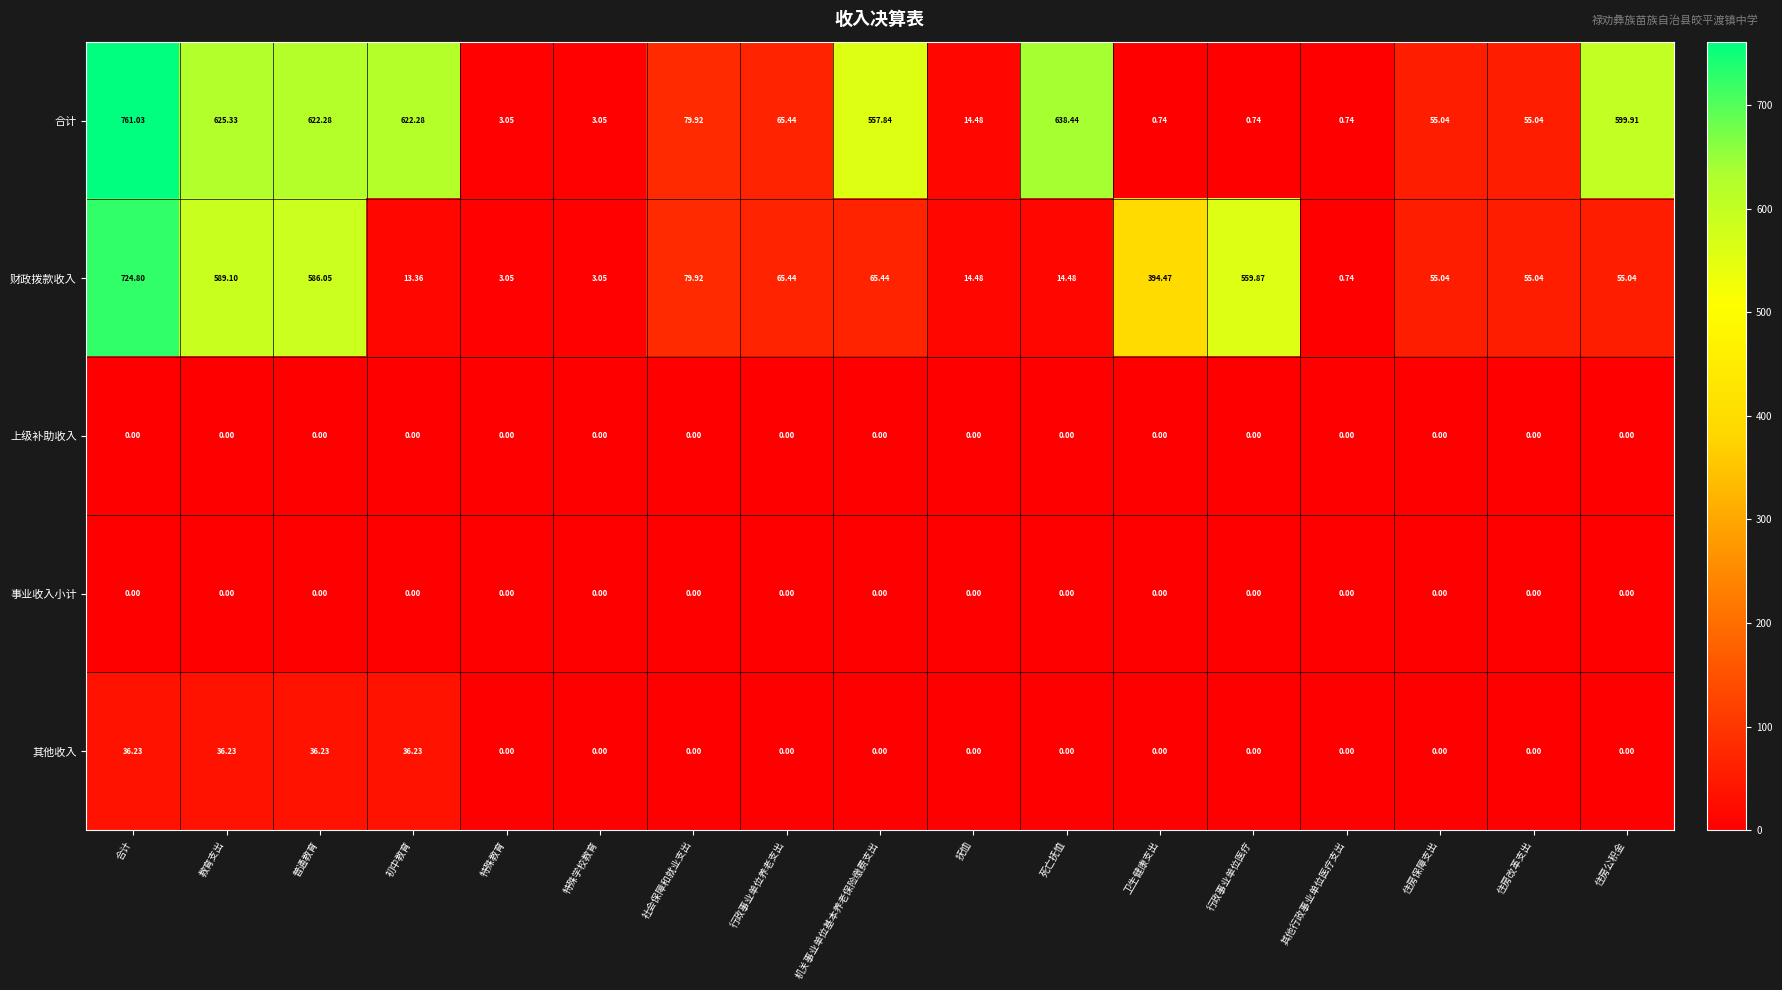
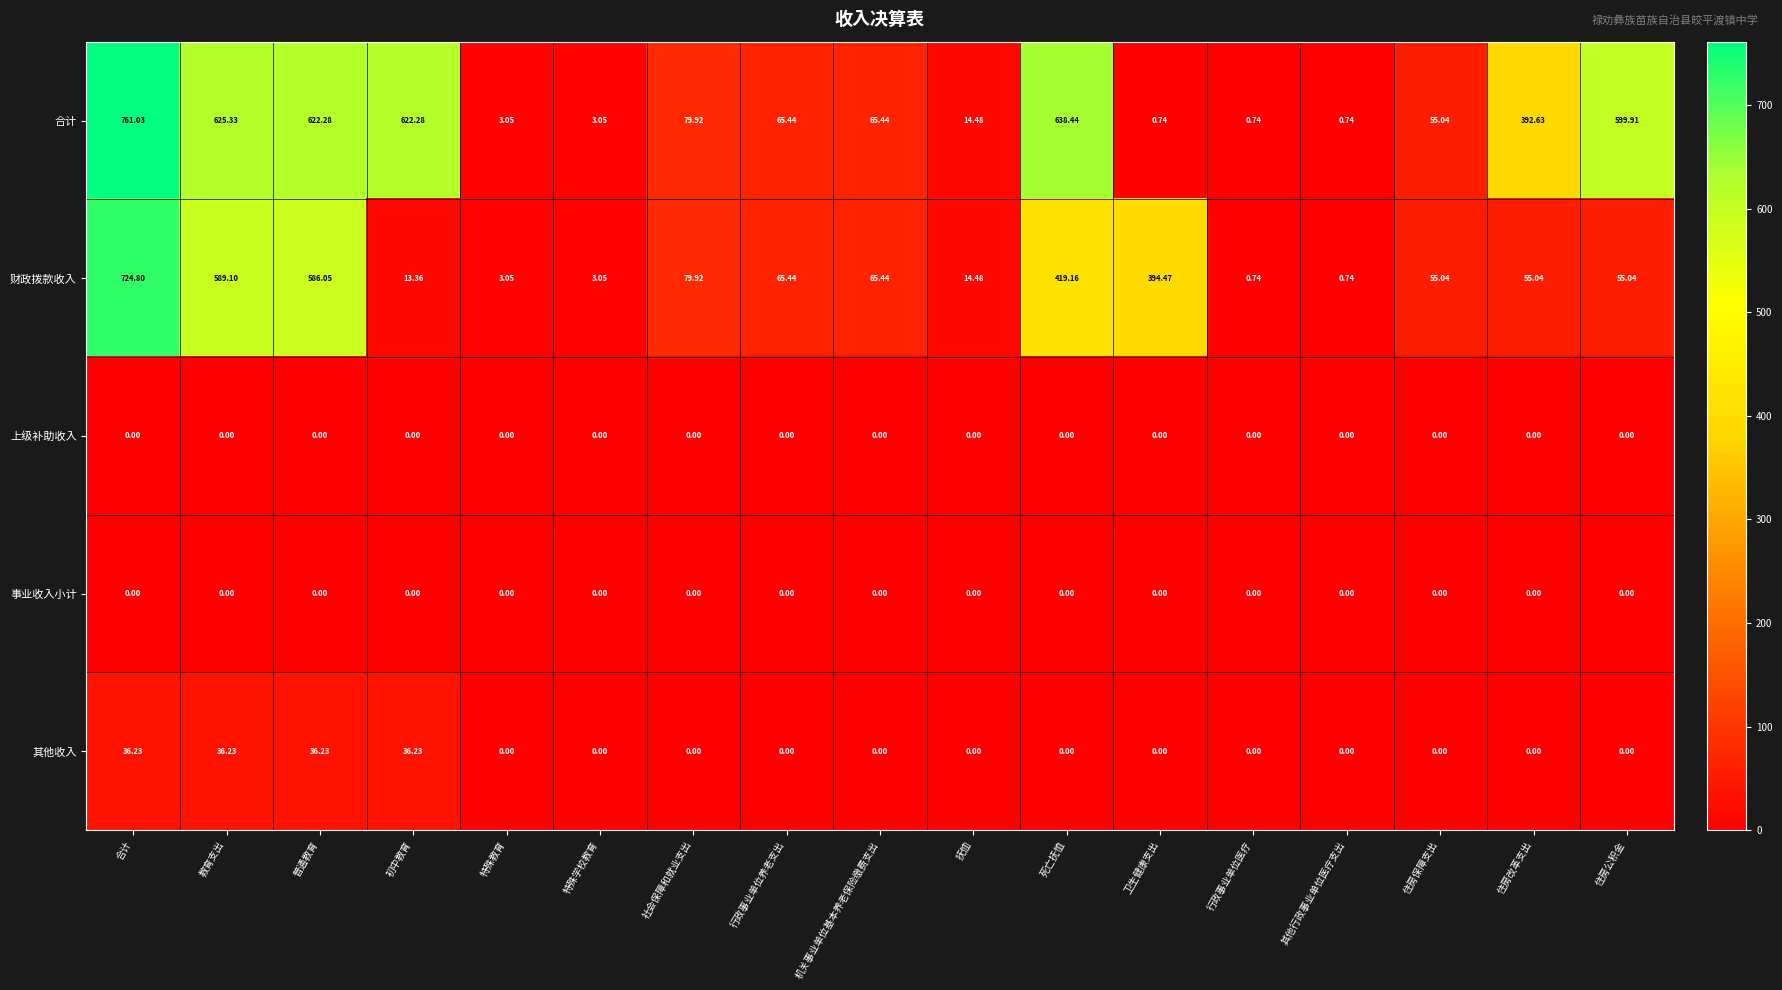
合计, 机关事业单位基本养老保险缴费支出: 557.84 -> 65.44
合计, 住房改革支出: 55.04 -> 392.63
财政拨款收入, 死亡抚恤: 14.48 -> 419.16
财政拨款收入, 行政事业单位医疗: 559.87 -> 0.74
